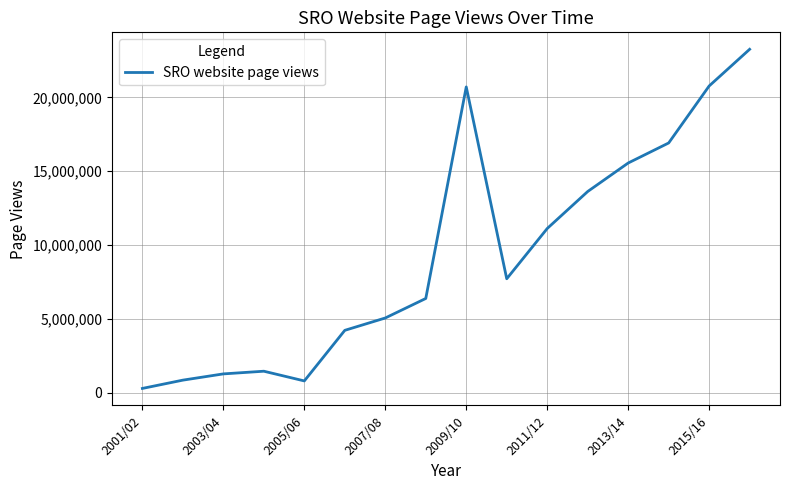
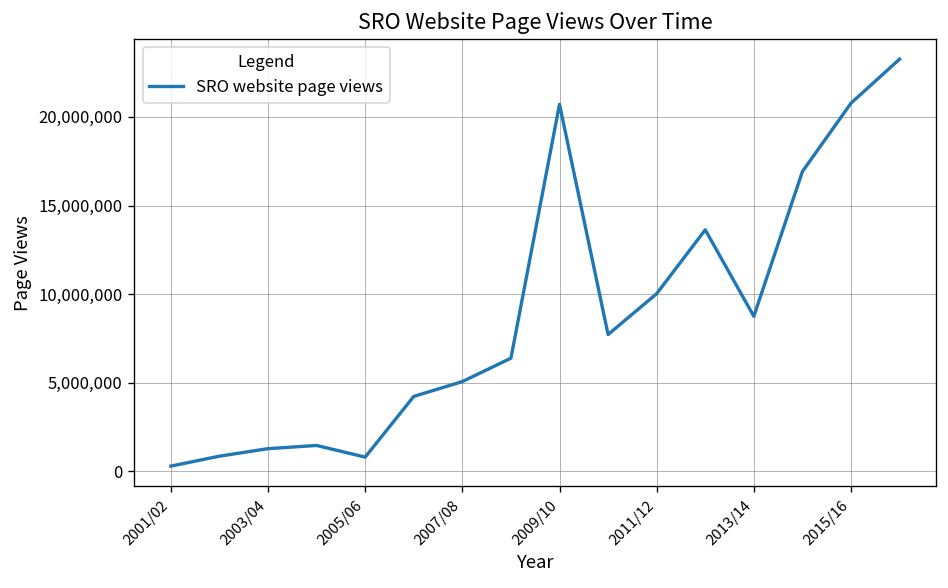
2011/12: 11,100,000 -> 10,000,000
2013/14: 15,600,000 -> 8,800,000
